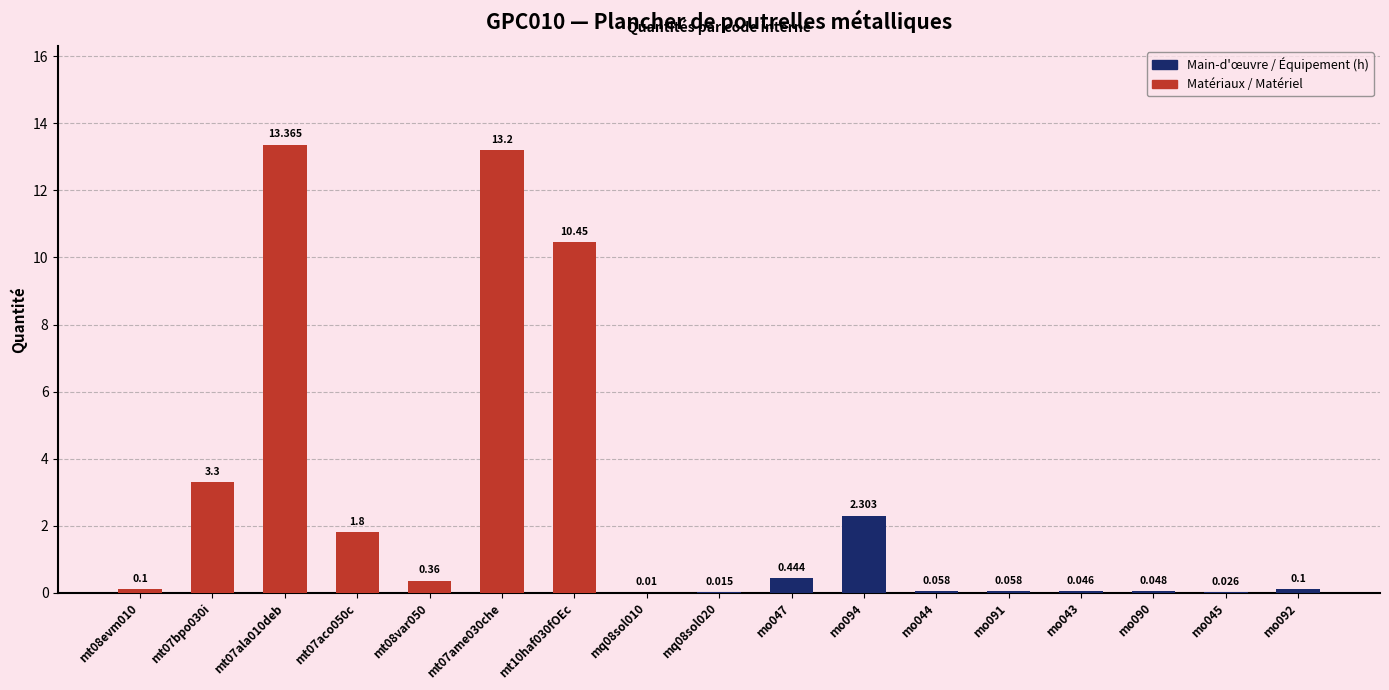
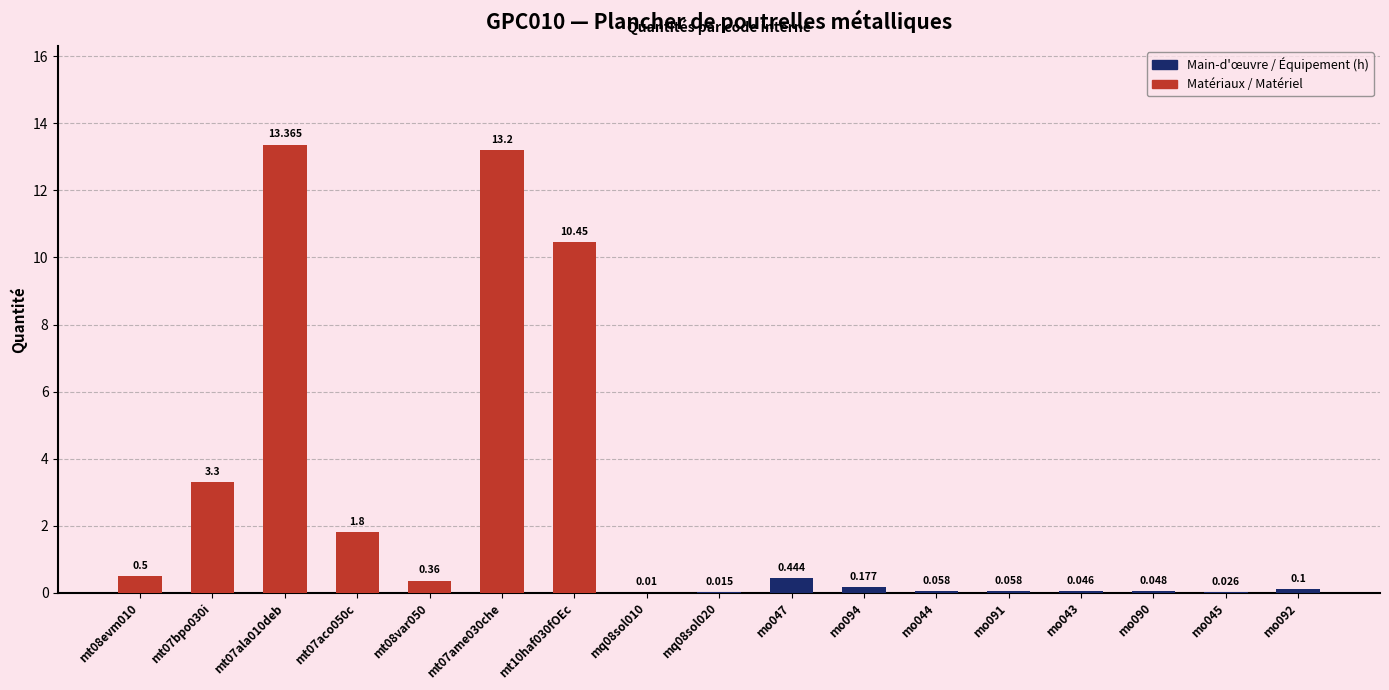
mt08evm010: 0.1 -> 0.5
mo094: 2.303 -> 0.177
